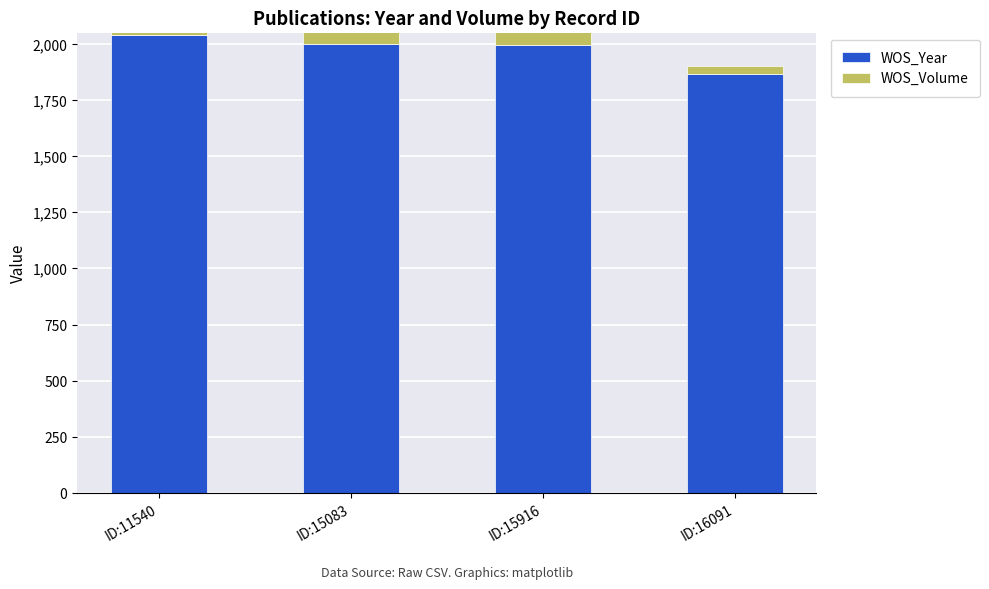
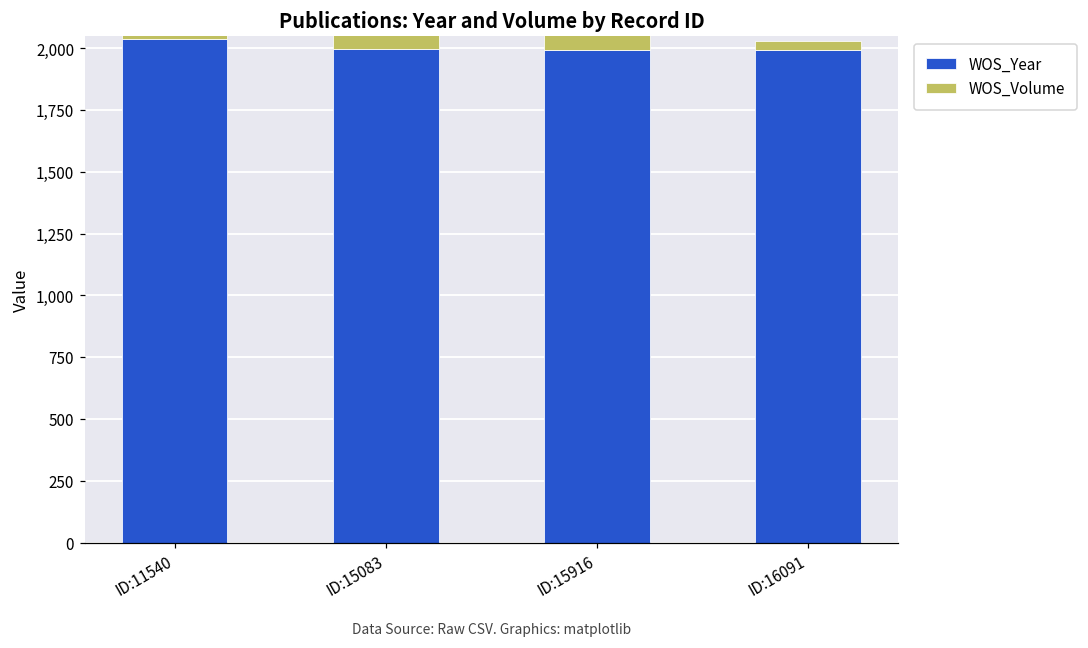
WOS_Year, ID:16091: 1,860 -> 1,990
